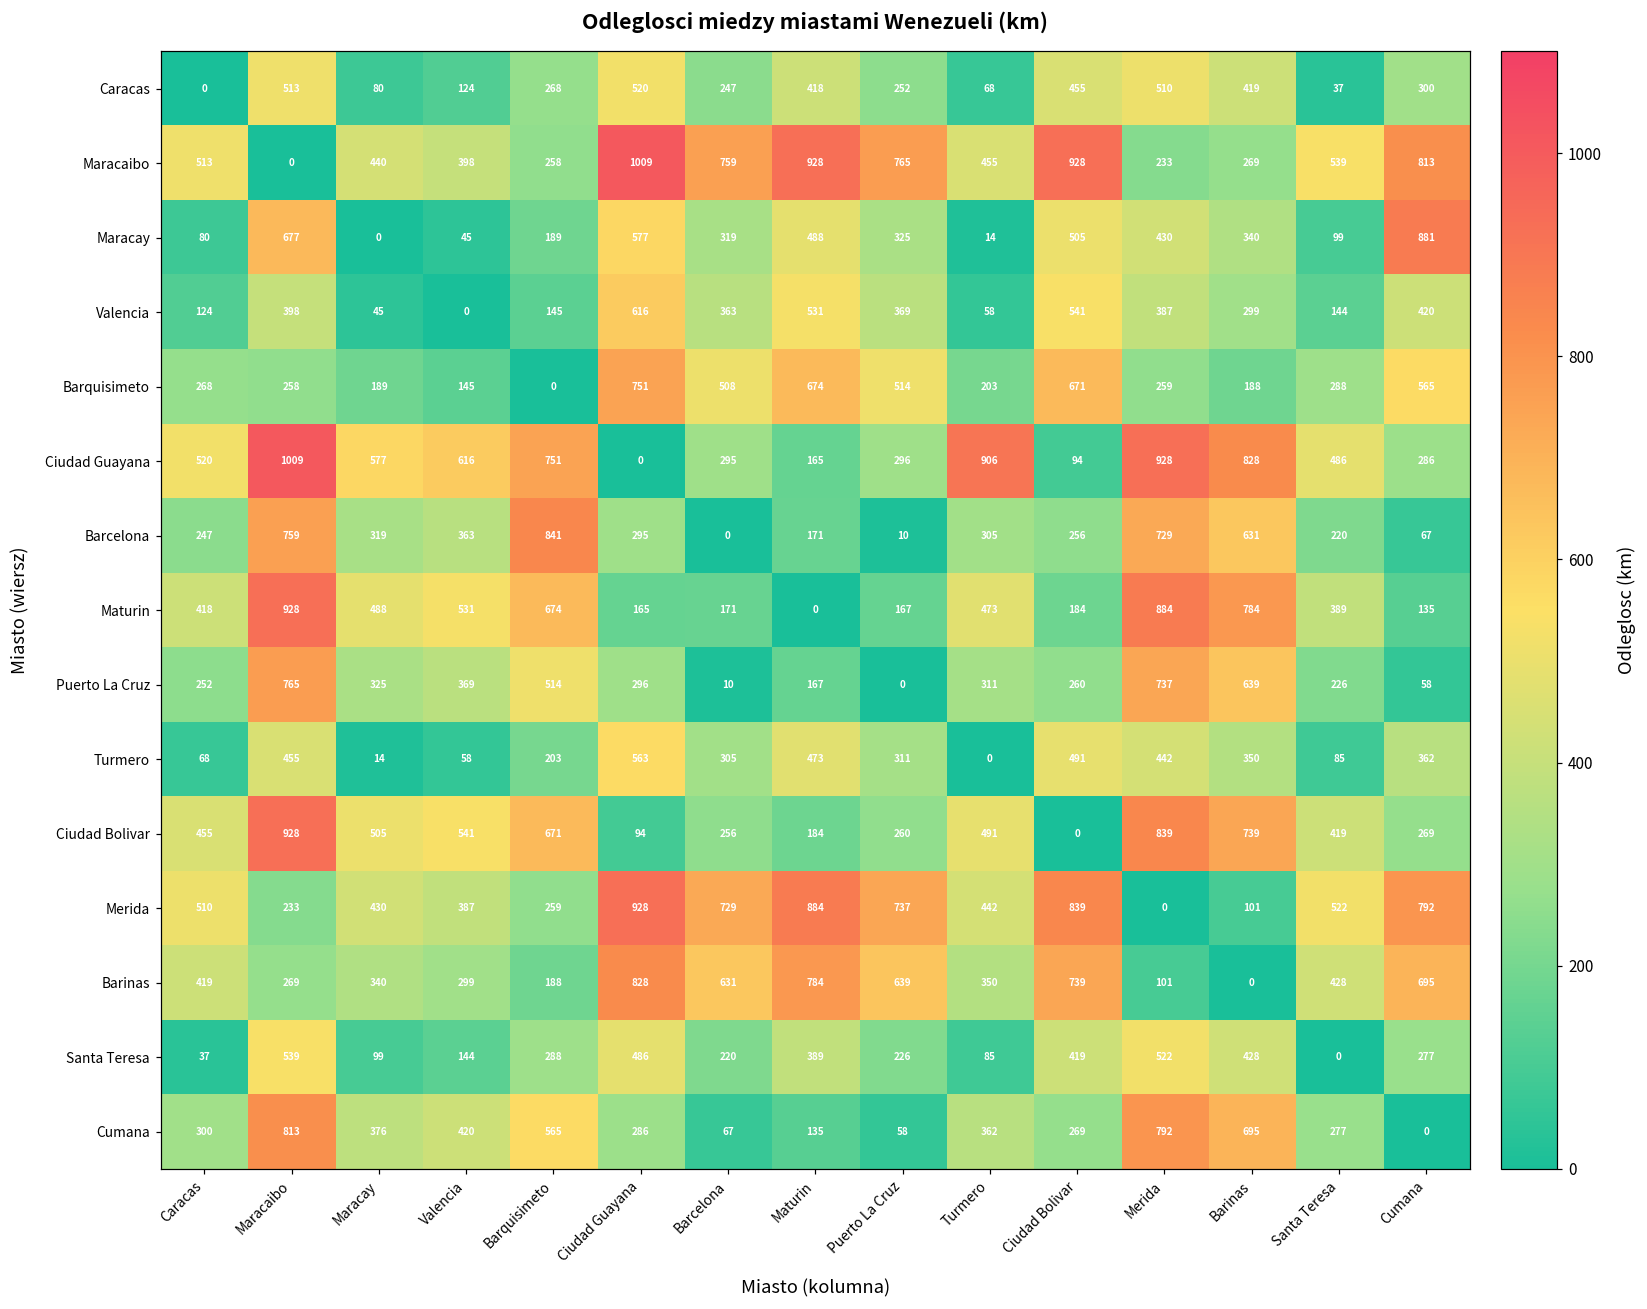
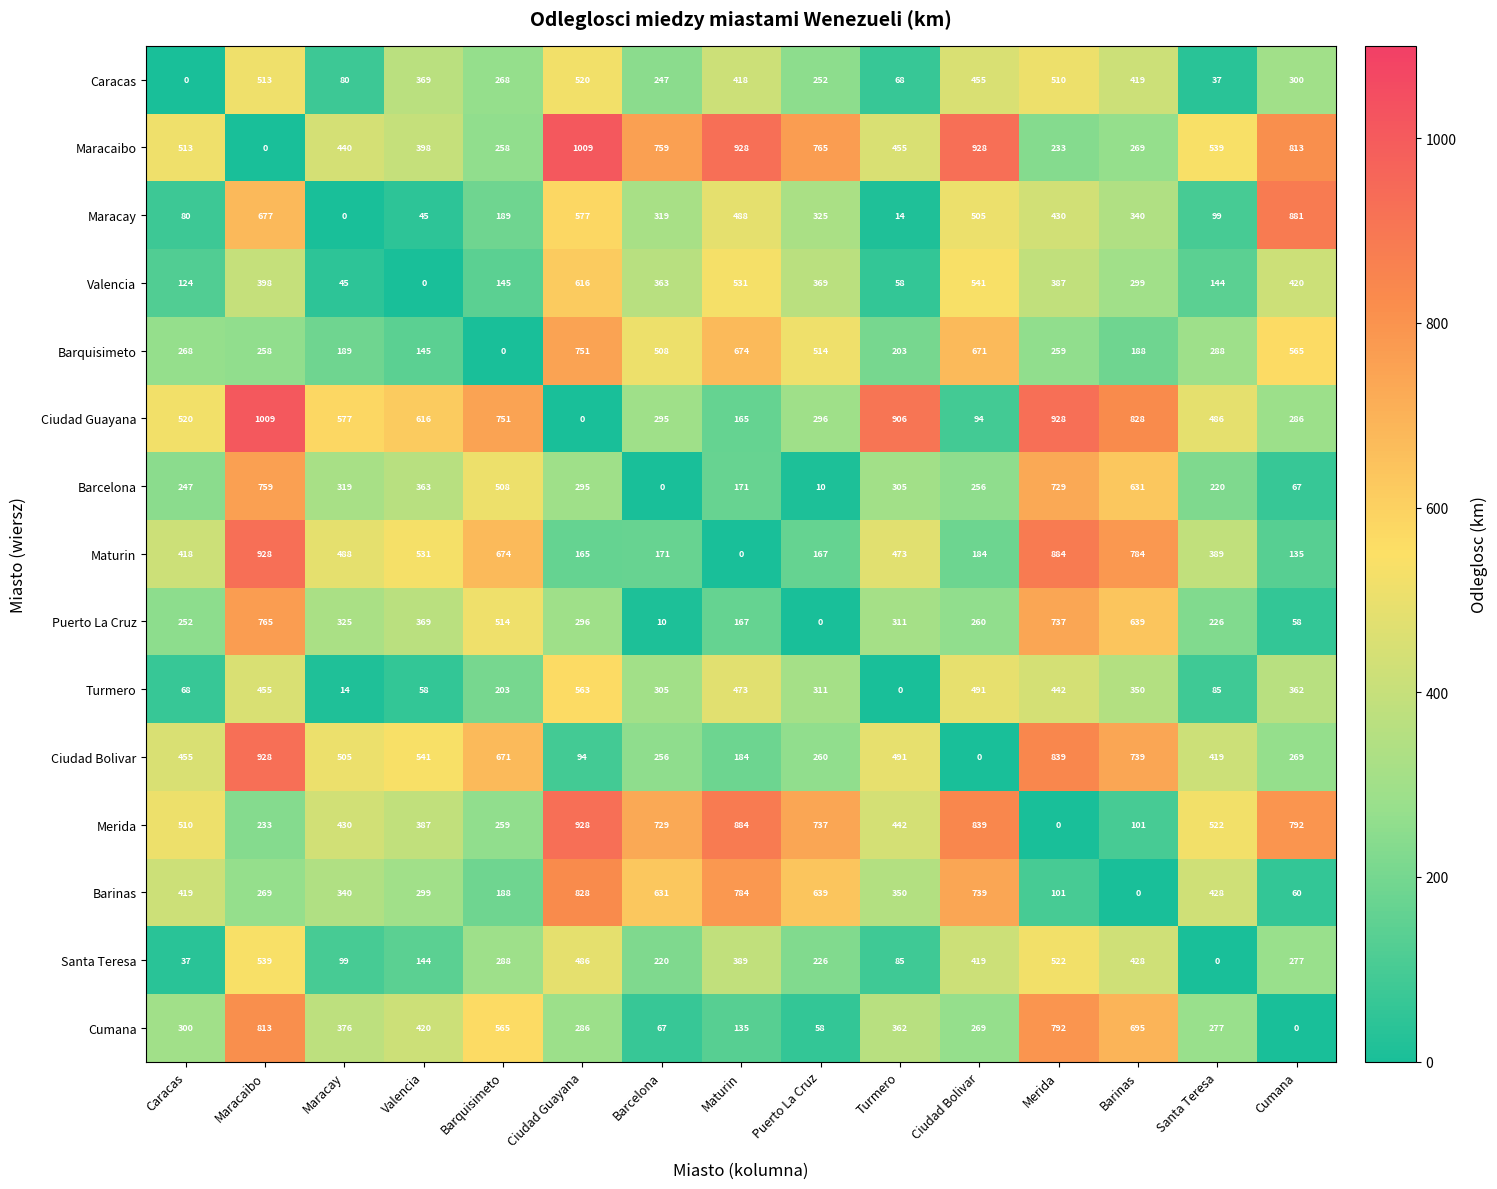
Caracas, Valencia: 124 -> 369
Barcelona, Barquisimeto: 841 -> 508
Barinas, Cumana: 695 -> 60
